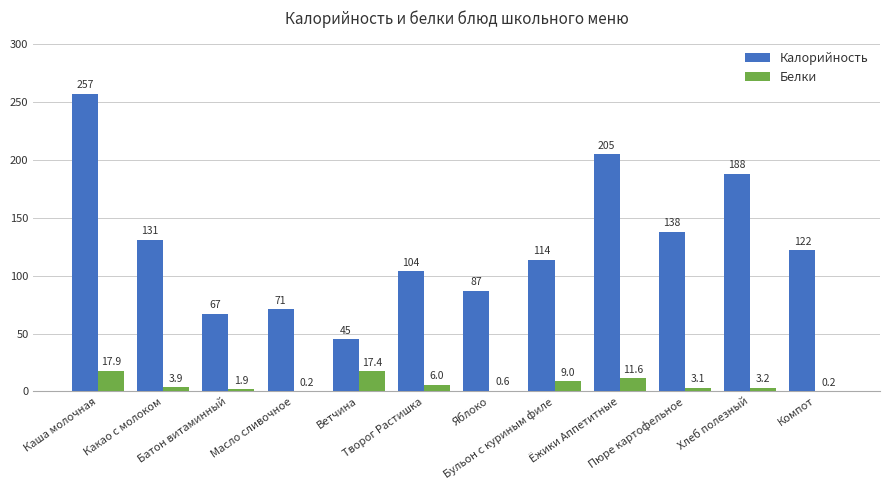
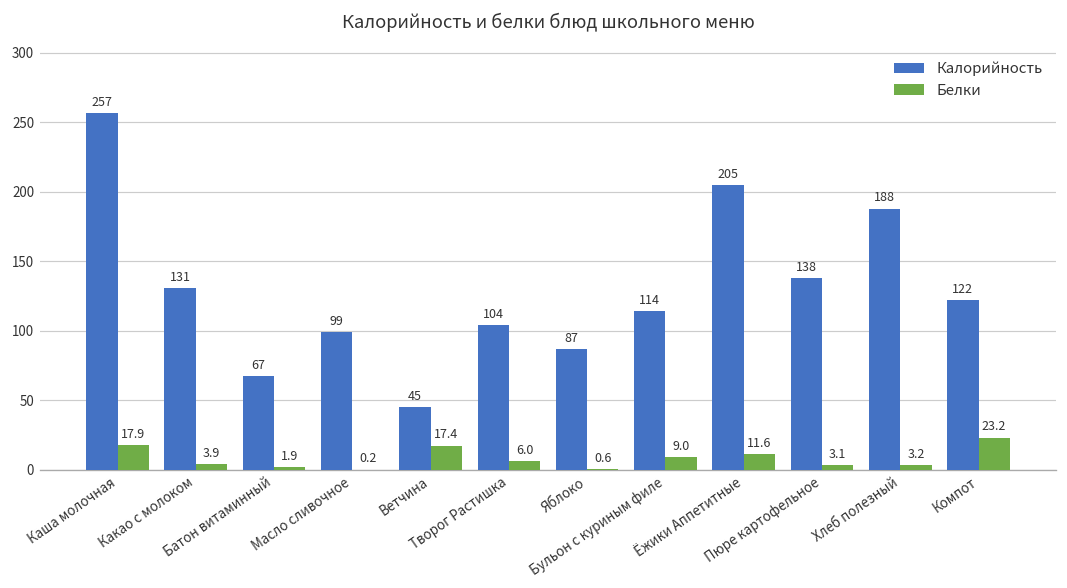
Калорийность, Масло сливочное: 71 -> 99
Белки, Компот: 0.2 -> 23.2
